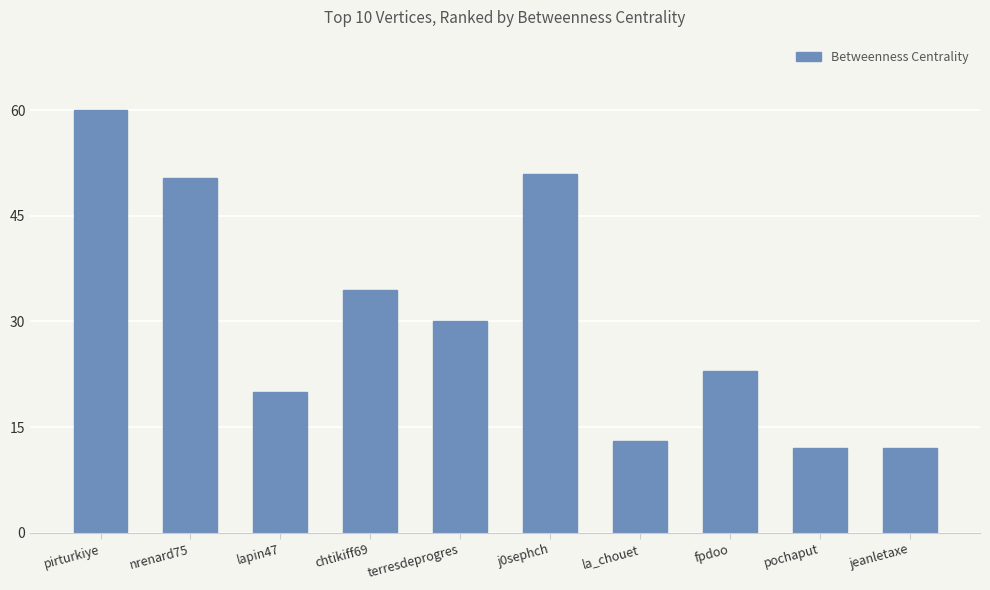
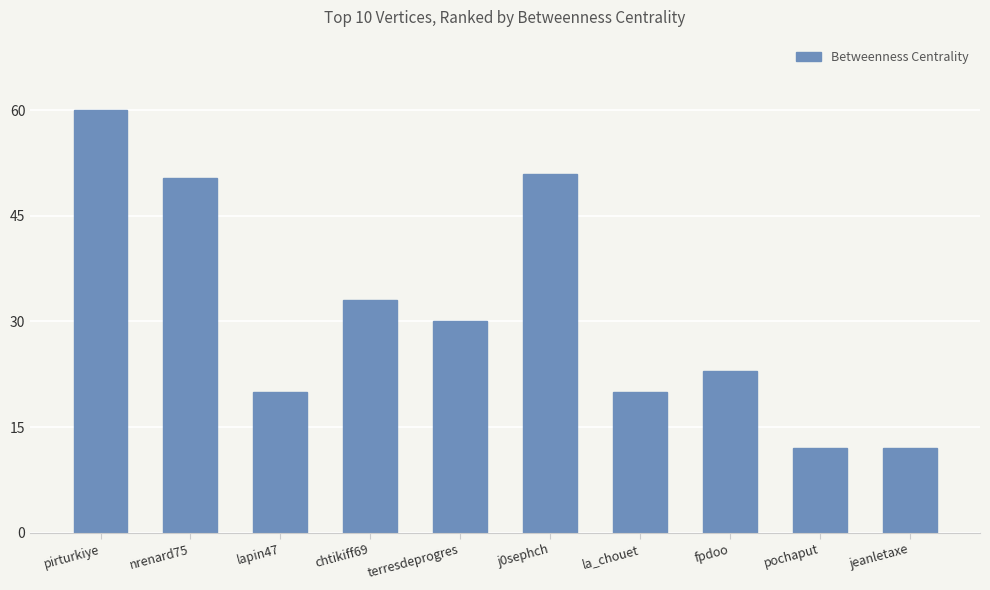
chtikiff69: 34 -> 33
la_chouet: 13 -> 20
